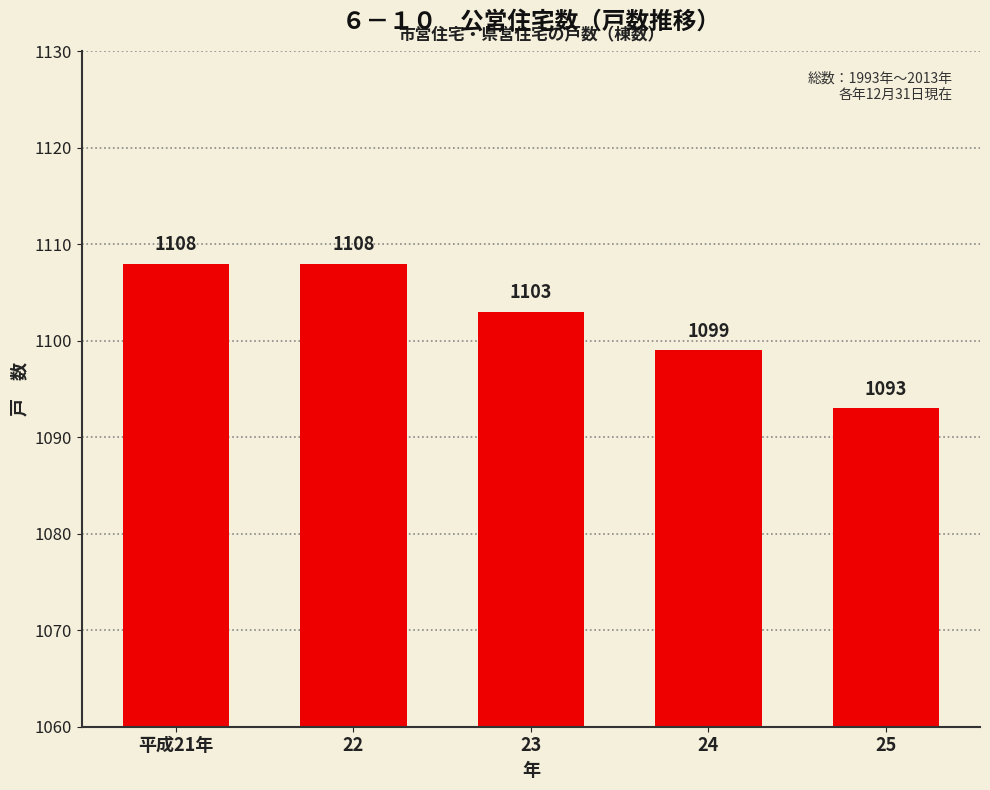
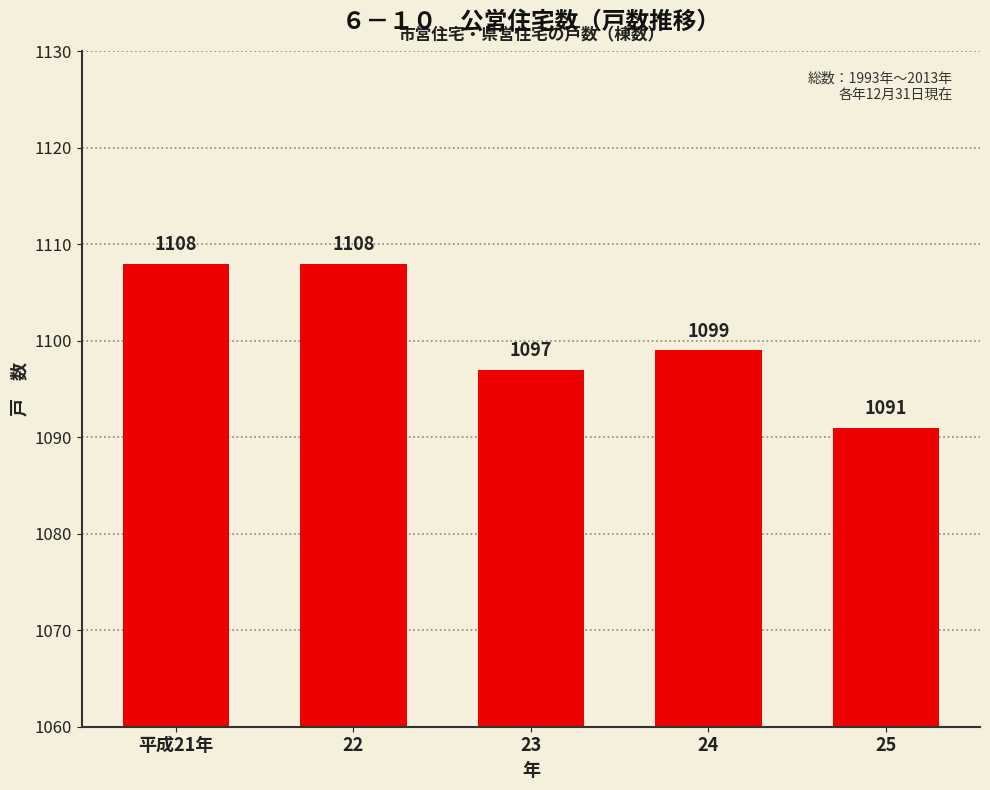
23: 1103 -> 1097
25: 1093 -> 1091
